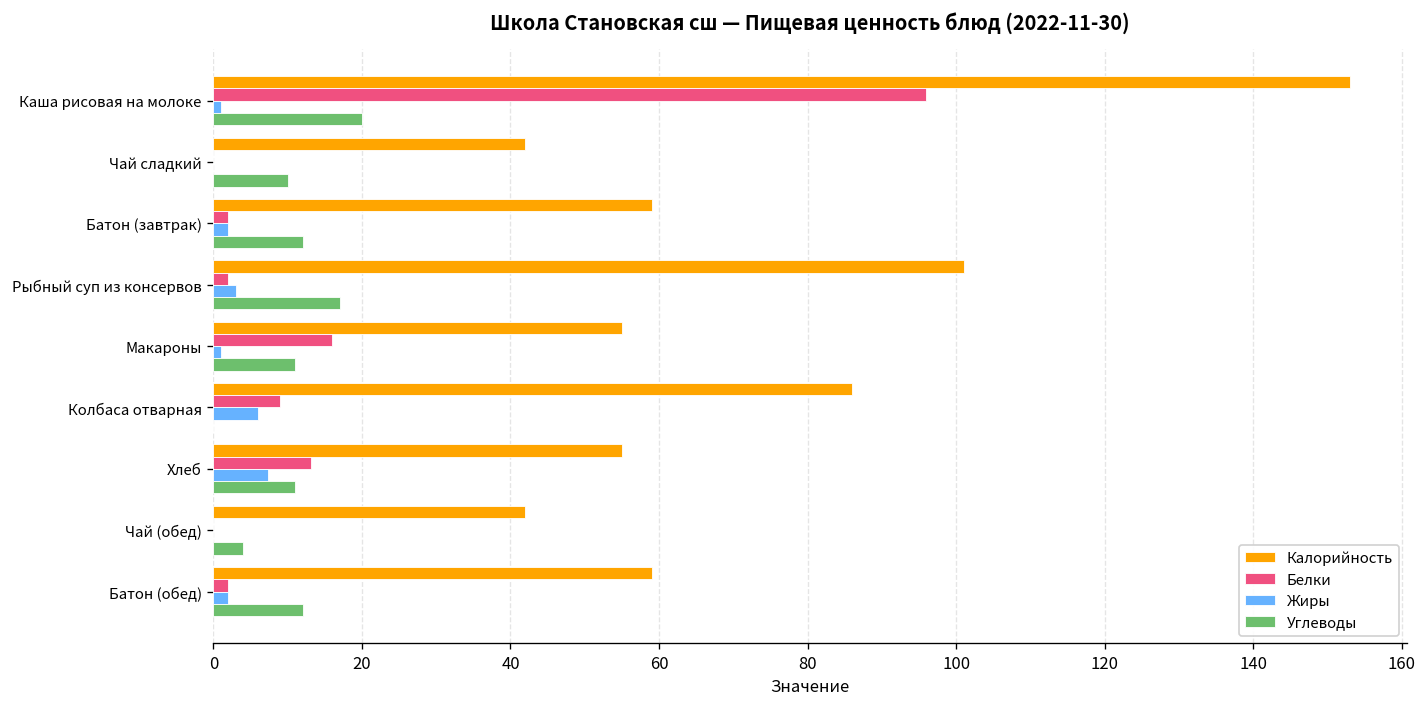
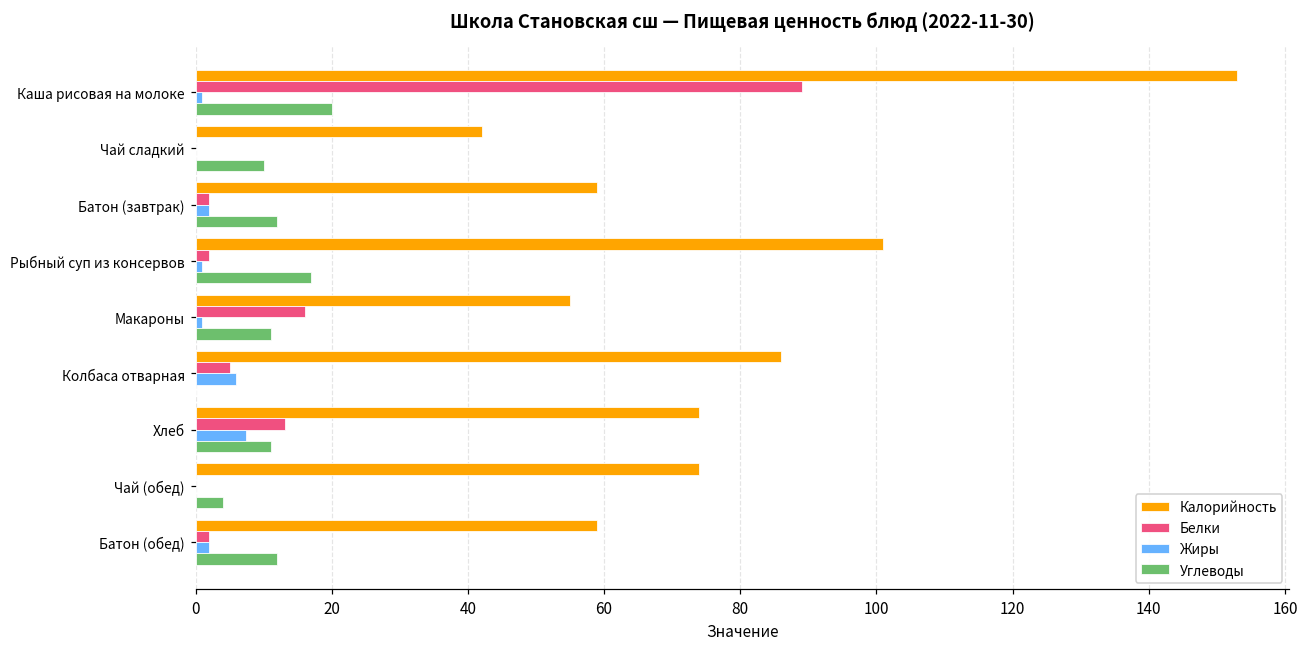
Белки, Каша рисовая на молоке: 96 -> 89
Жиры, Рыбный суп из консервов: 3 -> 1
Белки, Колбаса отварная: 9 -> 5
Калорийность, Хлеб: 55 -> 74
Калорийность, Чай (обед): 42 -> 74
